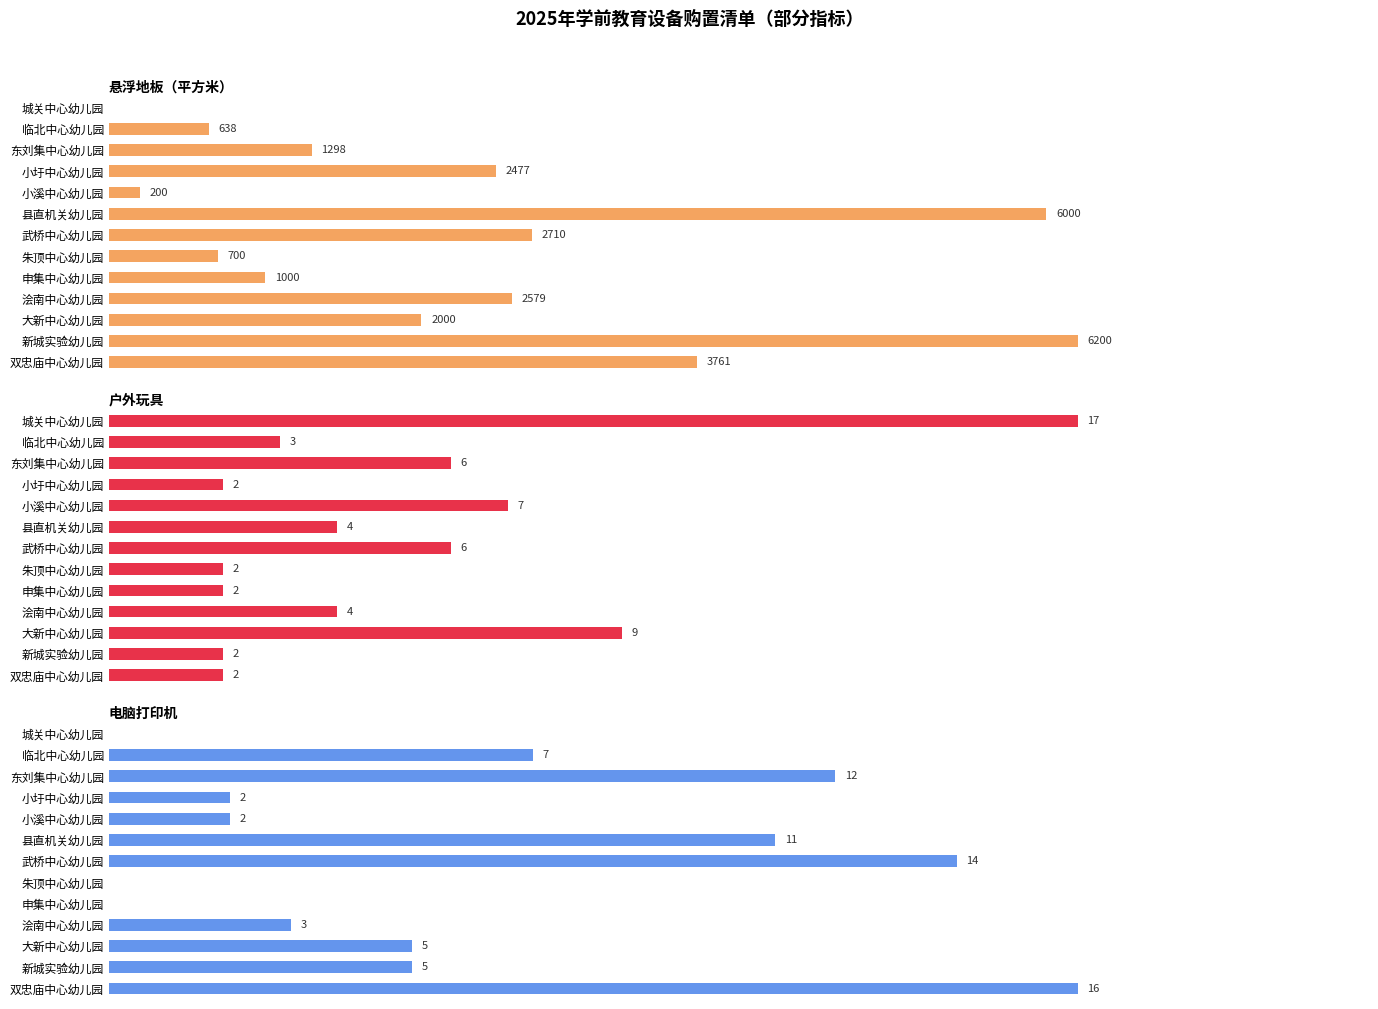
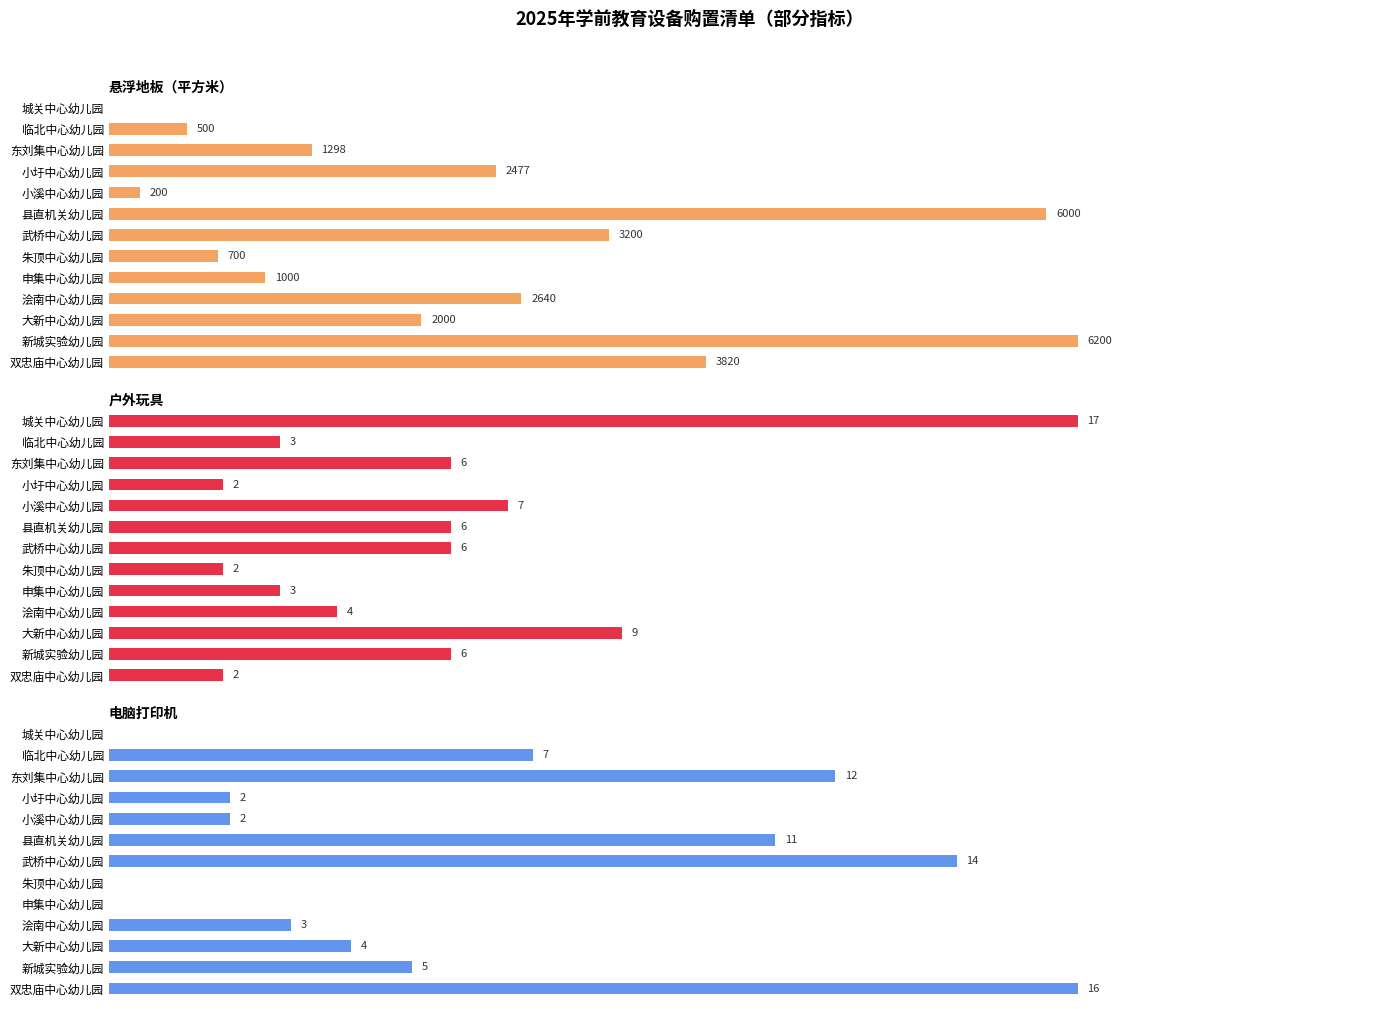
悬浮地板（平方米）, 临北中心幼儿园: 638 -> 500
悬浮地板（平方米）, 武桥中心幼儿园: 2710 -> 3200
悬浮地板（平方米）, 浍南中心幼儿园: 2579 -> 2640
悬浮地板（平方米）, 双忠庙中心幼儿园: 3761 -> 3820
户外玩具, 县直机关幼儿园: 4 -> 6
户外玩具, 申集中心幼儿园: 2 -> 3
户外玩具, 新城实验幼儿园: 2 -> 6
电脑打印机, 大新中心幼儿园: 5 -> 4
